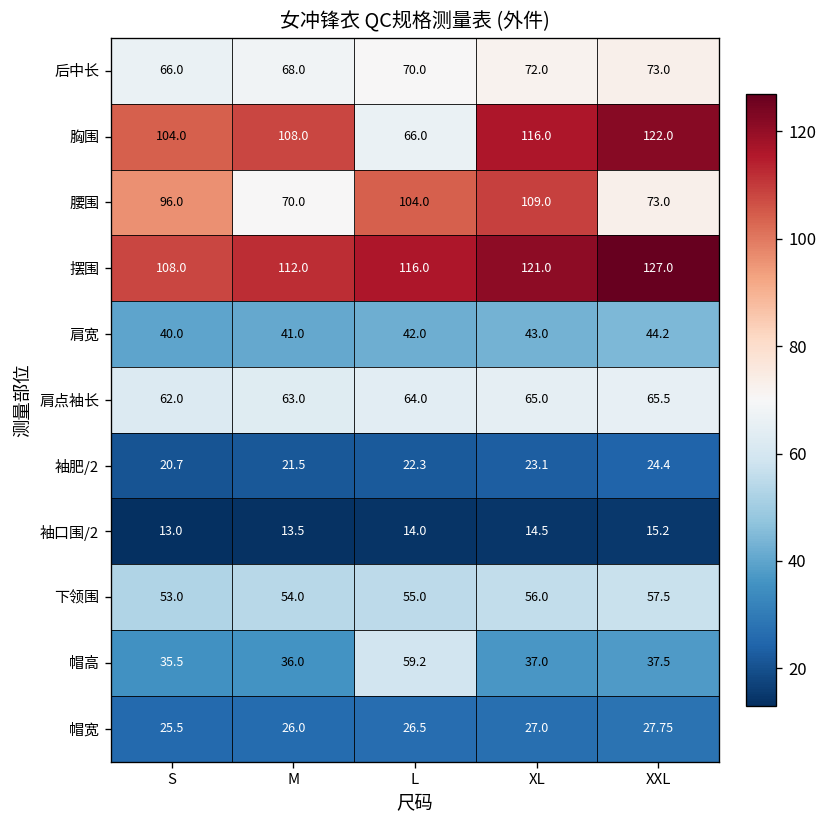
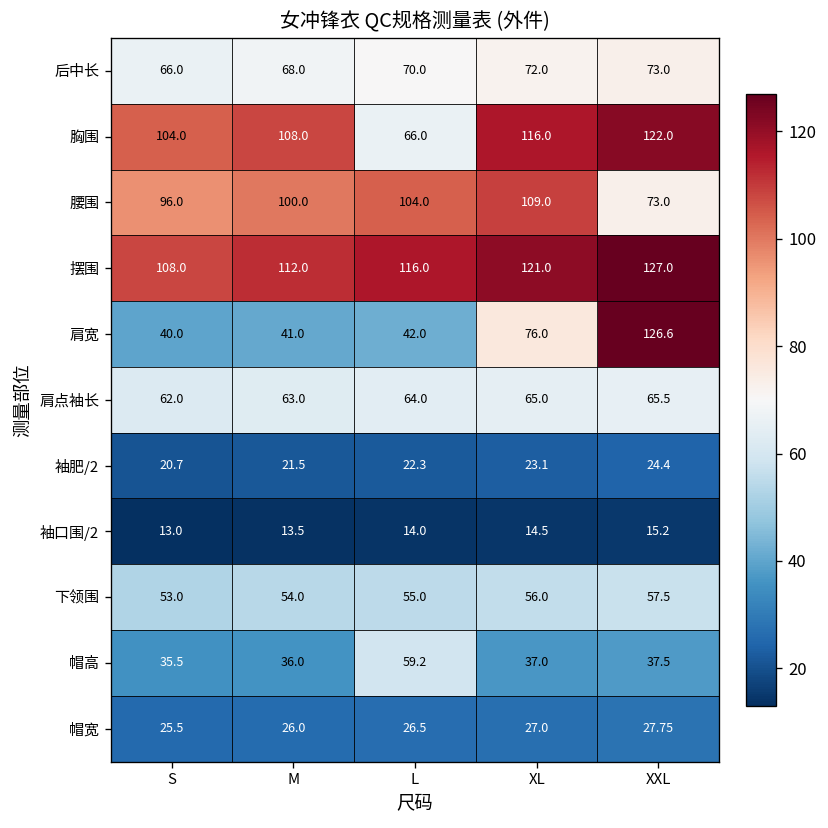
腰围, M: 70.0 -> 100.0
肩宽, XL: 43.0 -> 76.0
肩宽, XXL: 44.2 -> 126.6
